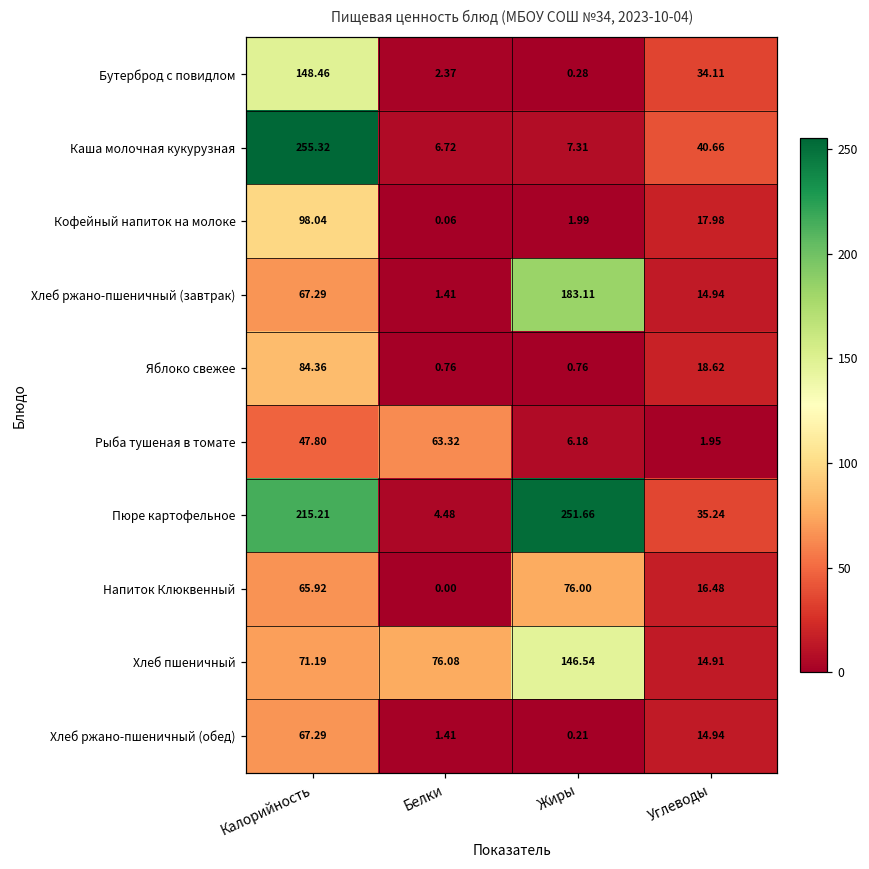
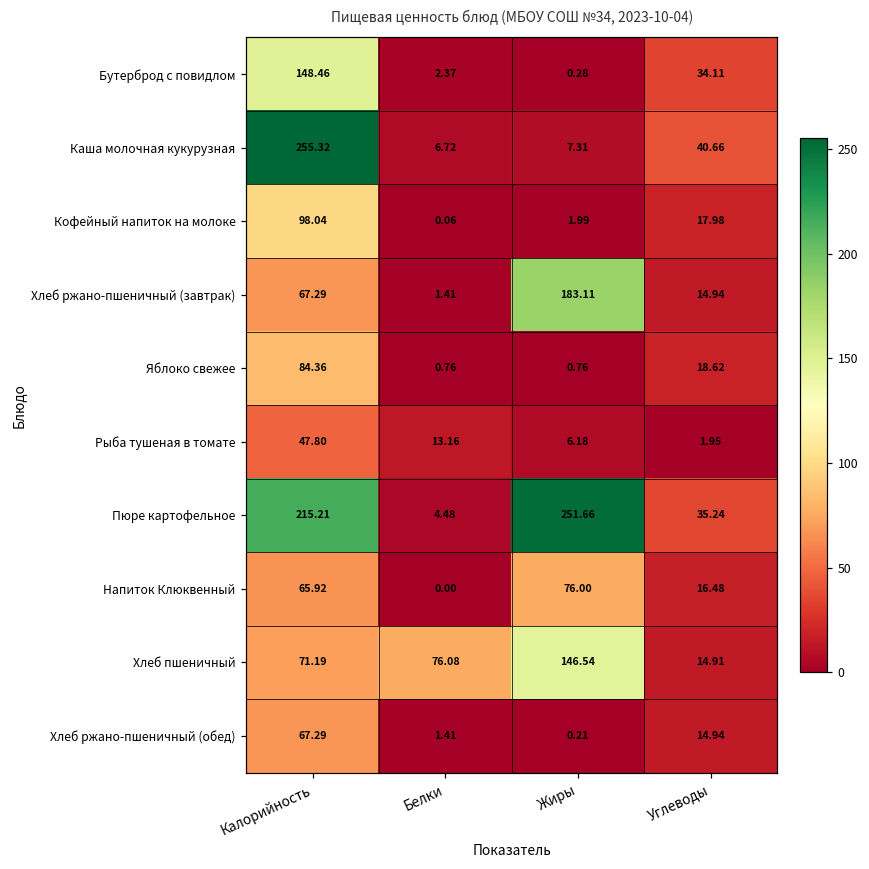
Рыба тушеная в томате, Белки: 63.32 -> 13.16
